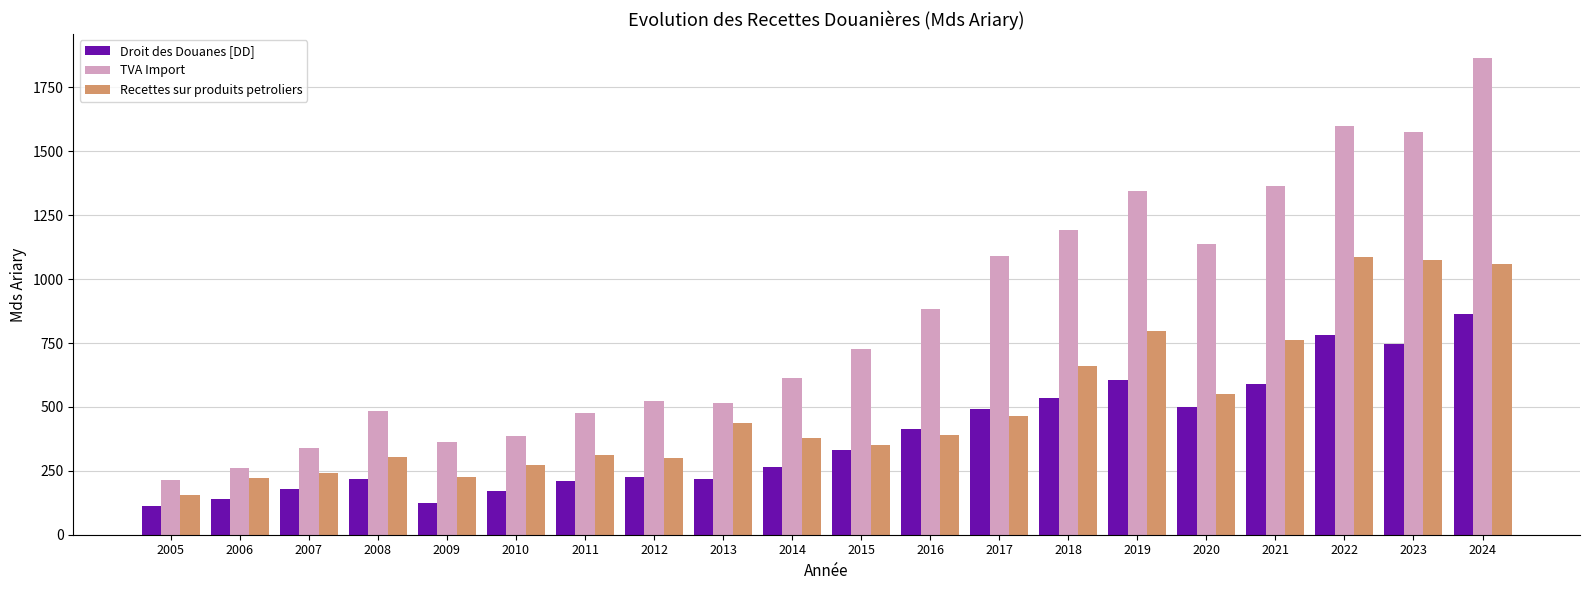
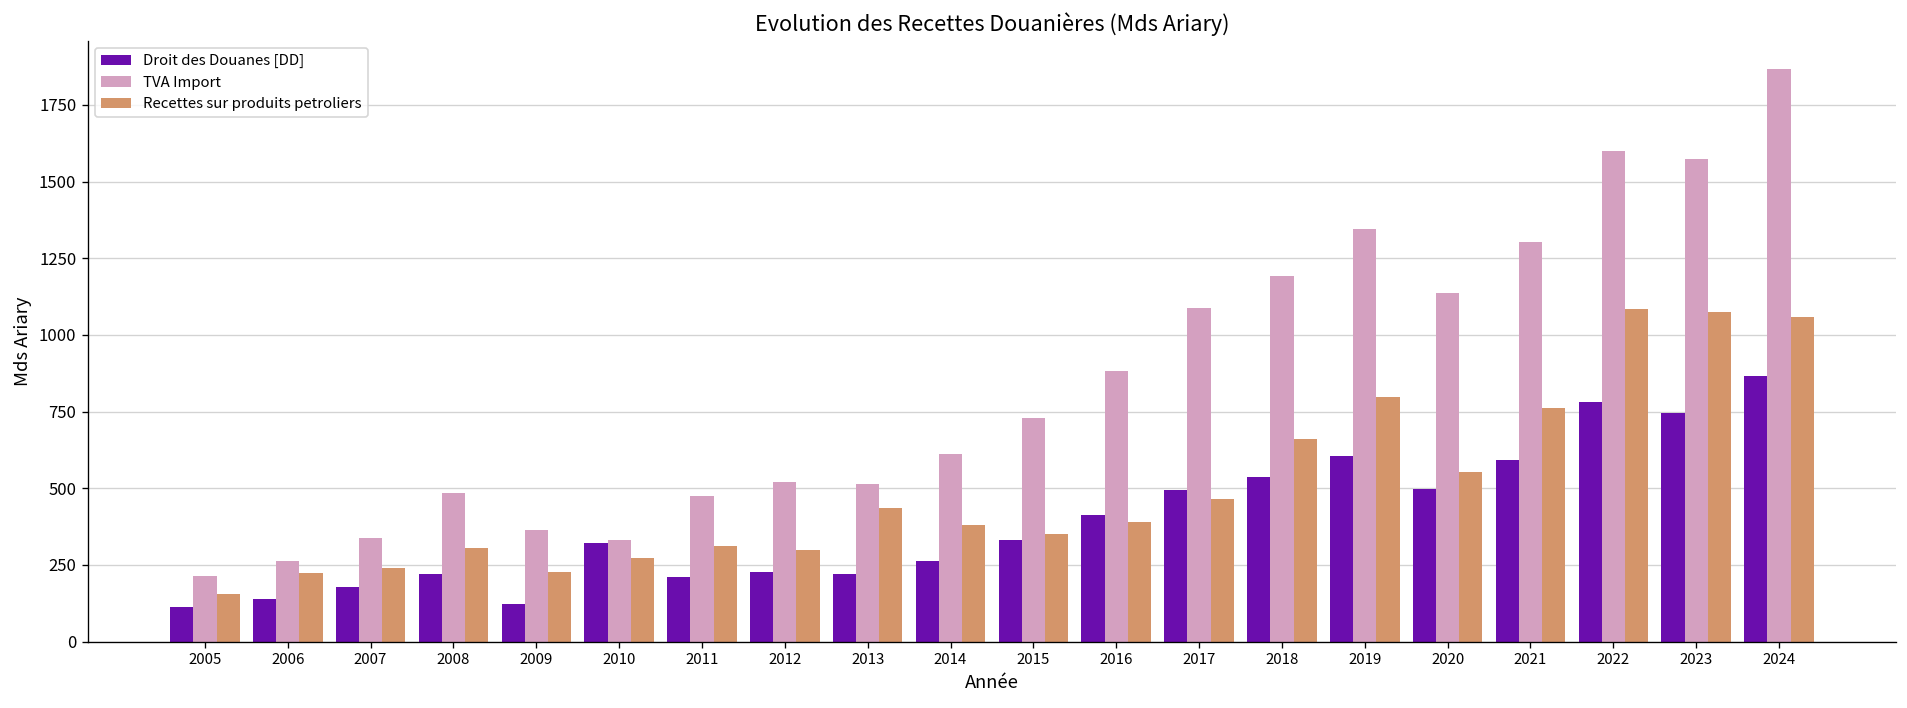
Droit des Douanes [DD], 2010: 170 -> 320
TVA Import, 2010: 380 -> 330
TVA Import, 2021: 1360 -> 1300
